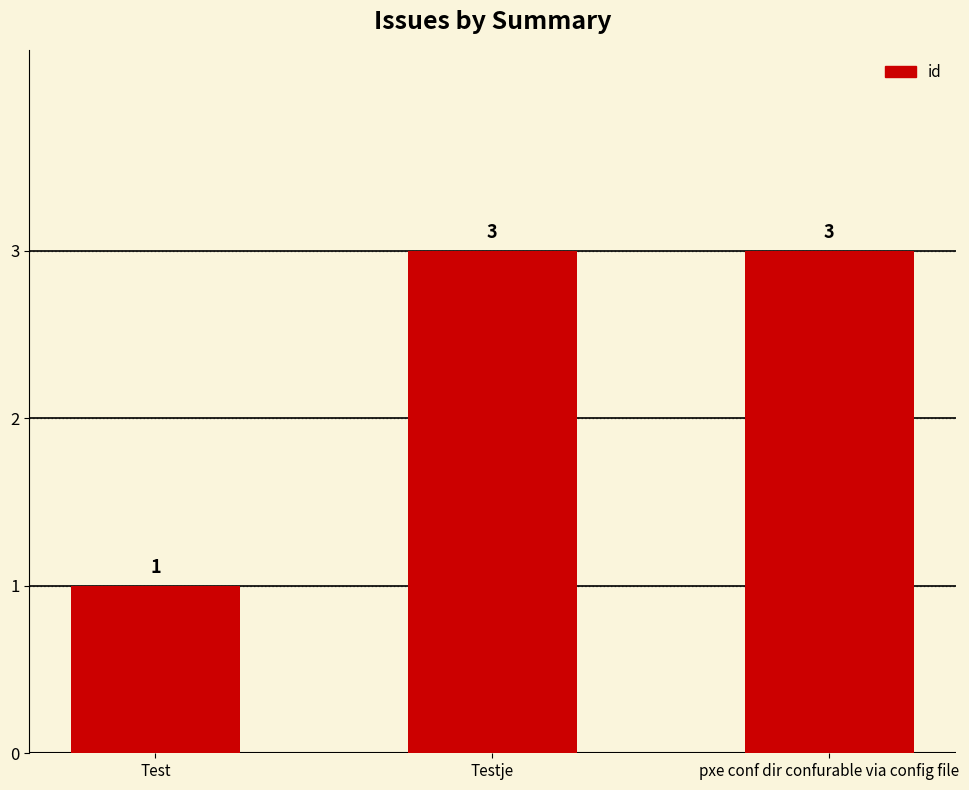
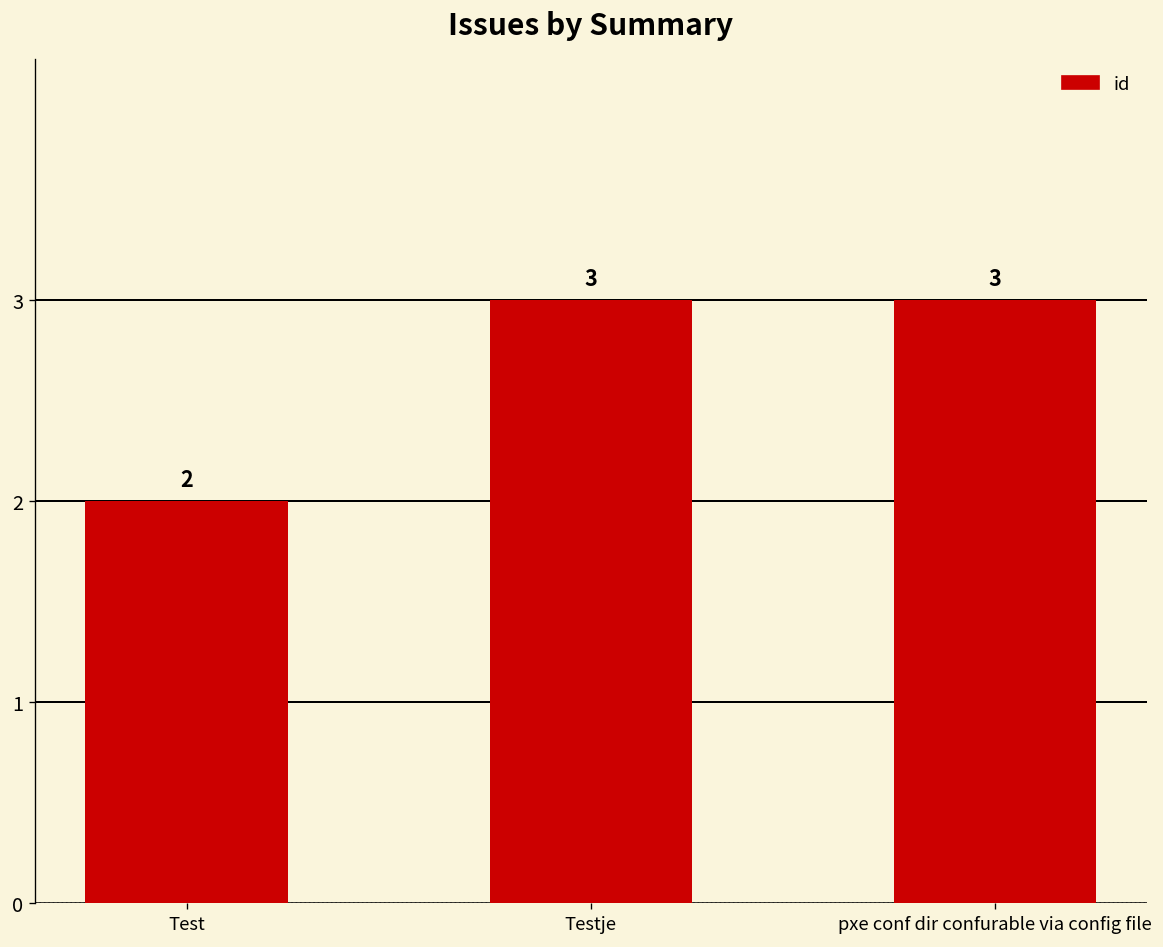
Test: 1 -> 2
